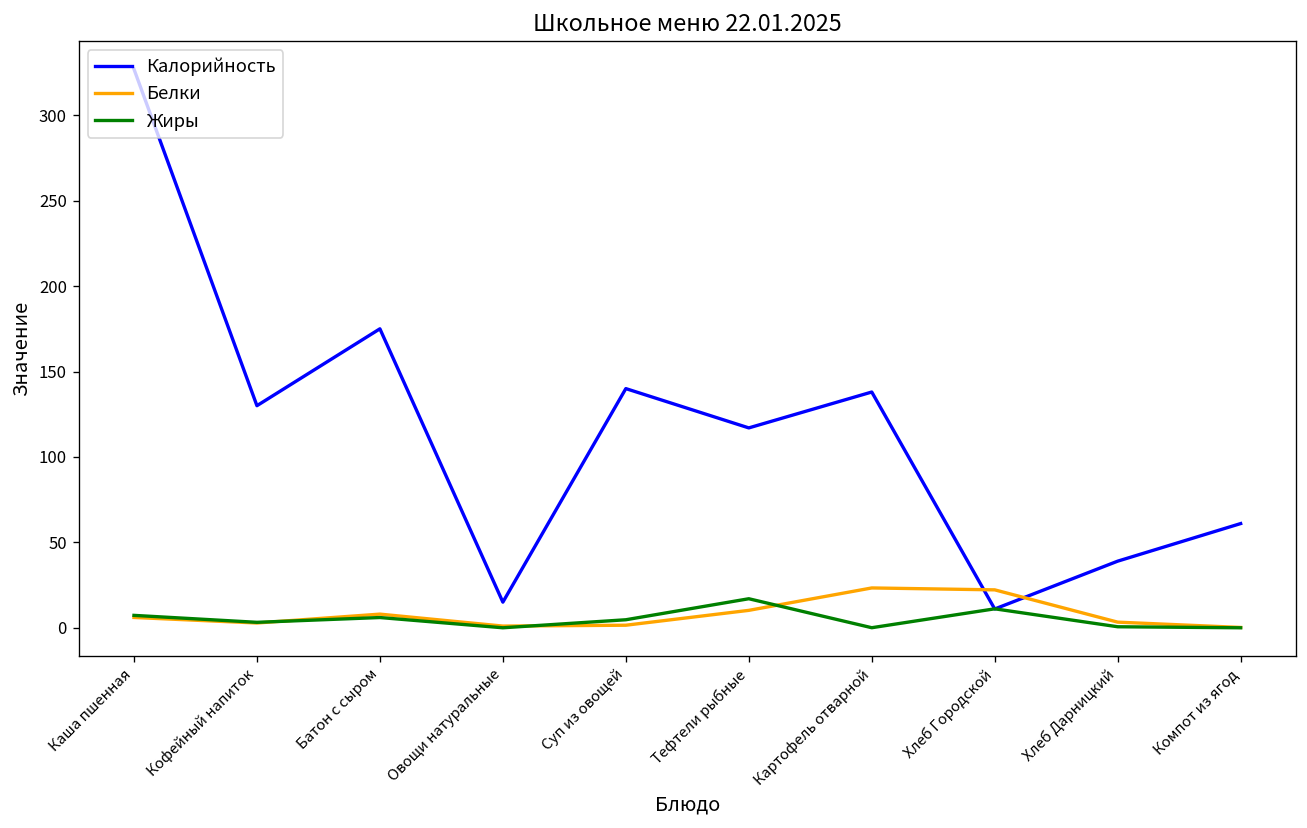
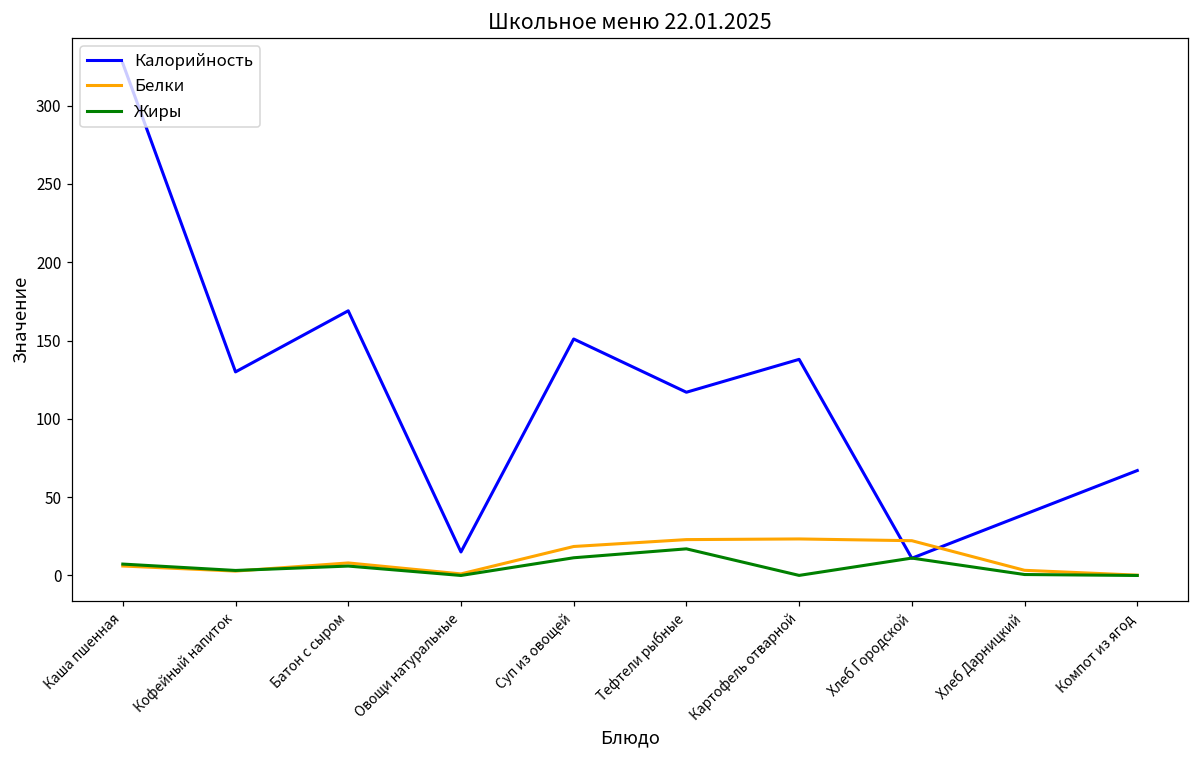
Калорийность, Батон с сыром: 175 -> 169
Калорийность, Суп из овощей: 140 -> 151
Белки, Суп из овощей: 2 -> 19
Жиры, Суп из овощей: 5 -> 11
Белки, Тефтели рыбные: 10 -> 23
Калорийность, Компот из ягод: 61 -> 67
